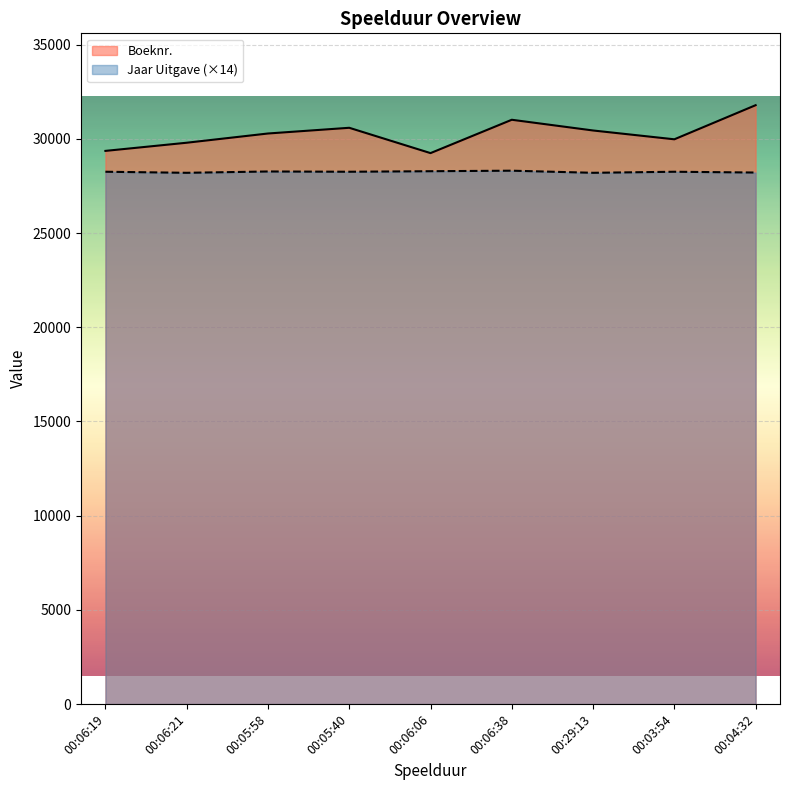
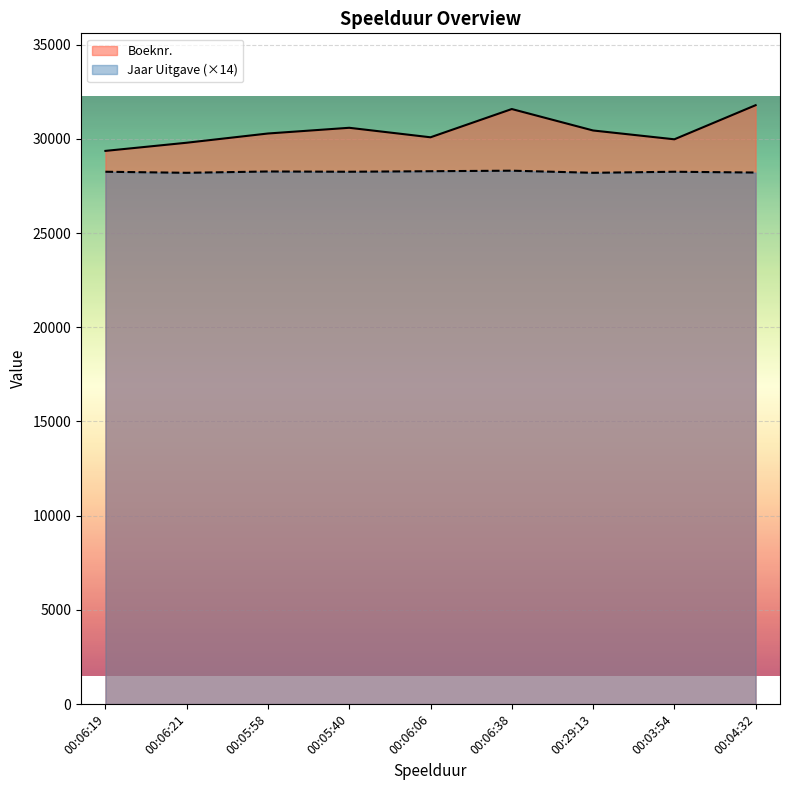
Boeknr., 00:06:06: 29200 -> 30100
Boeknr., 00:06:38: 31000 -> 31600
